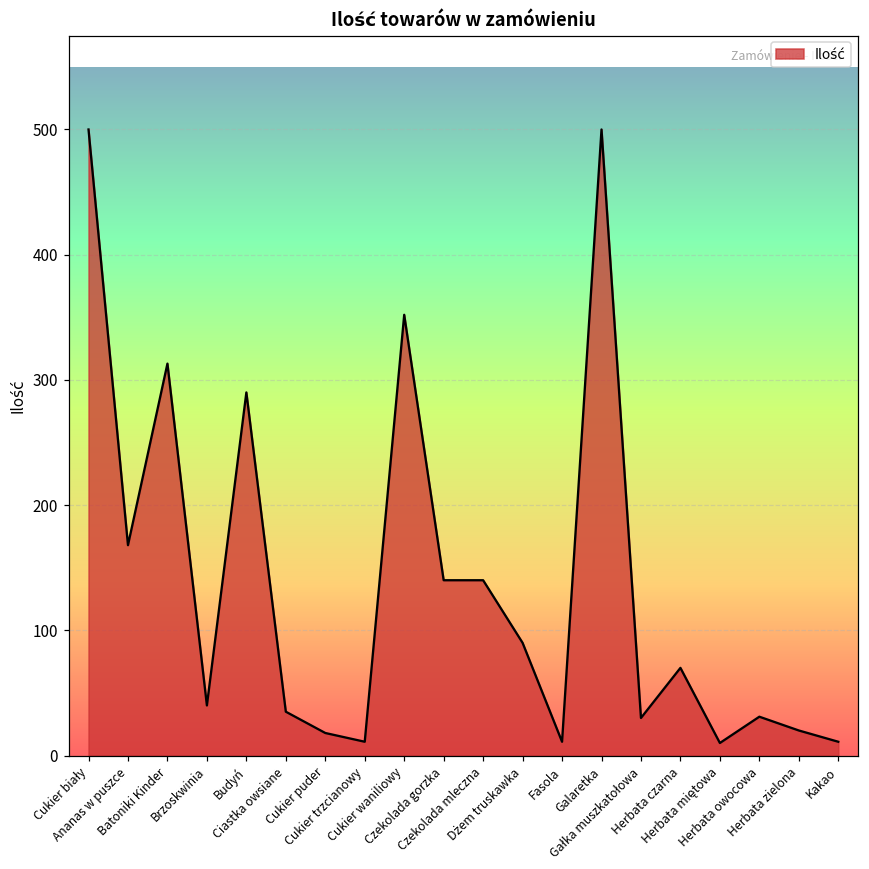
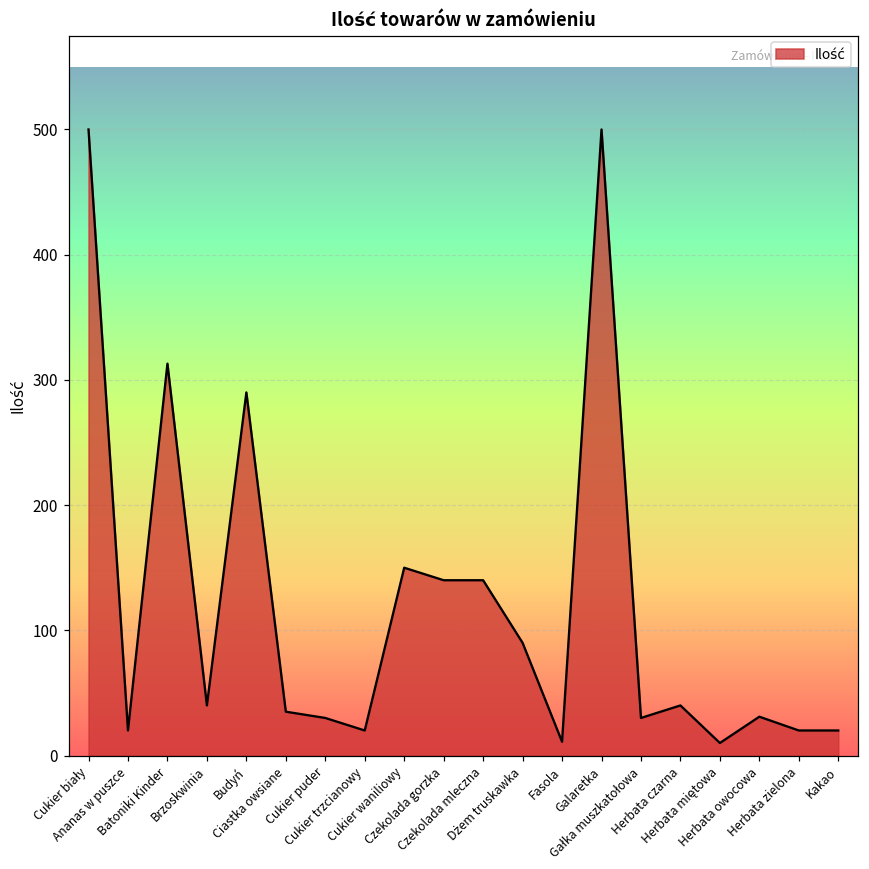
Ananas w puszce: 168 -> 20
Cukier puder: 18 -> 30
Cukier trzcianowy: 11 -> 20
Cukier waniliowy: 352 -> 150
Herbata czarna: 70 -> 40
Kakao: 11 -> 20
